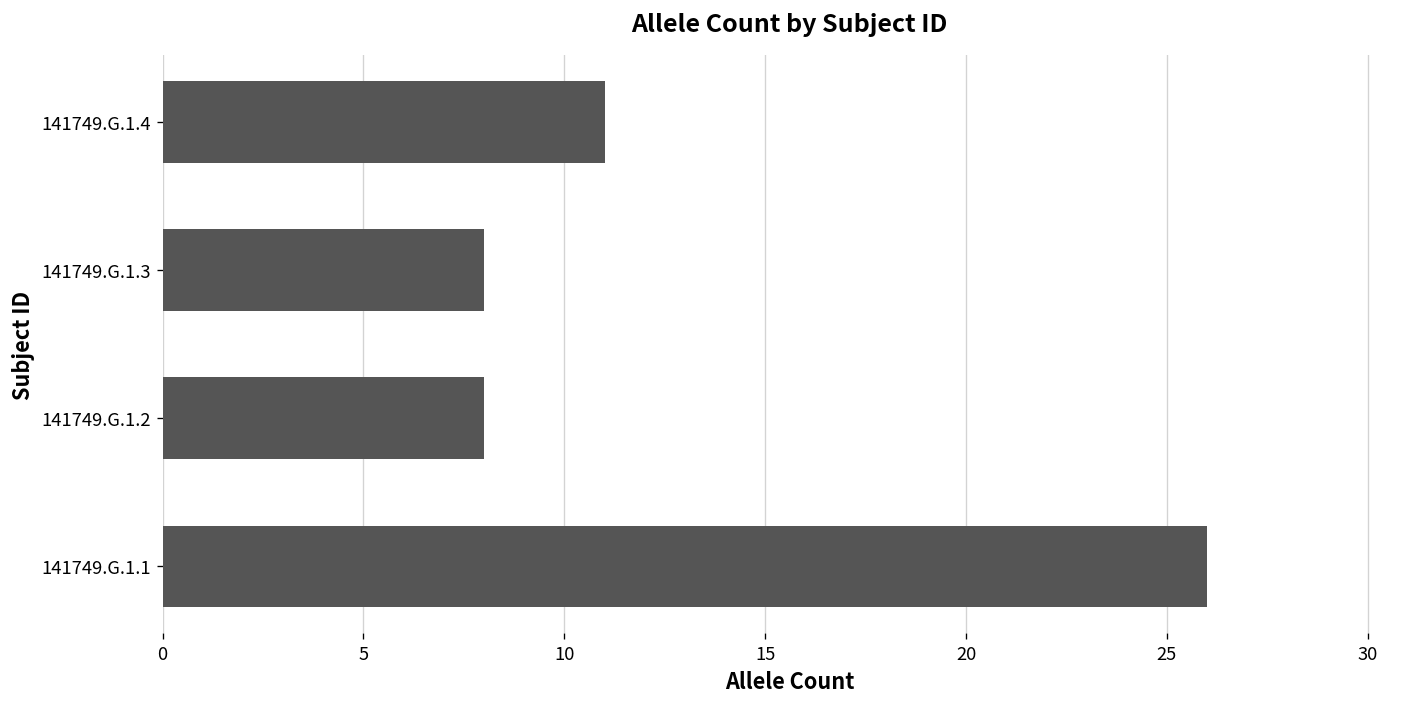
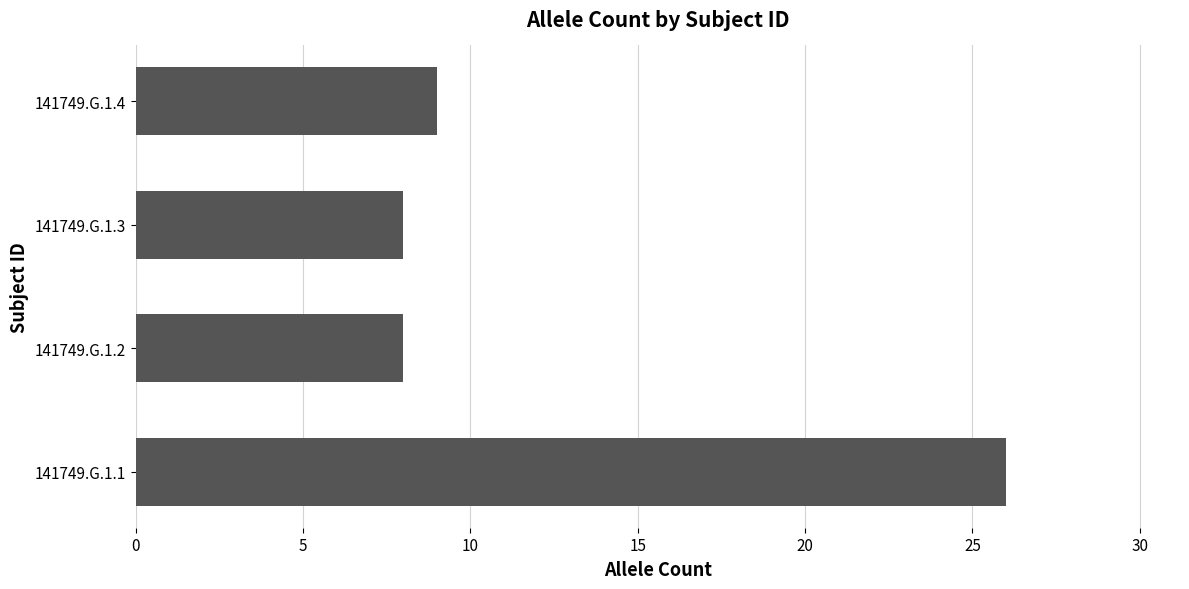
141749.G.1.4: 11 -> 9
